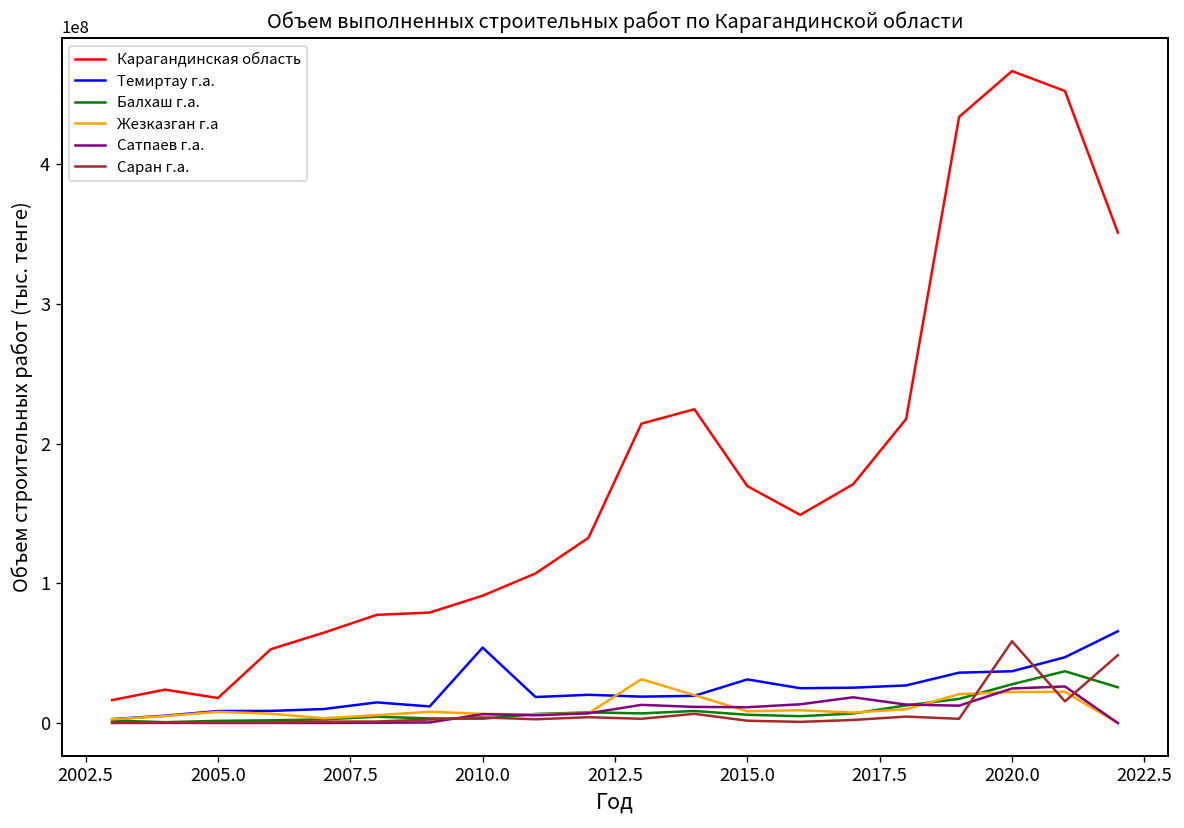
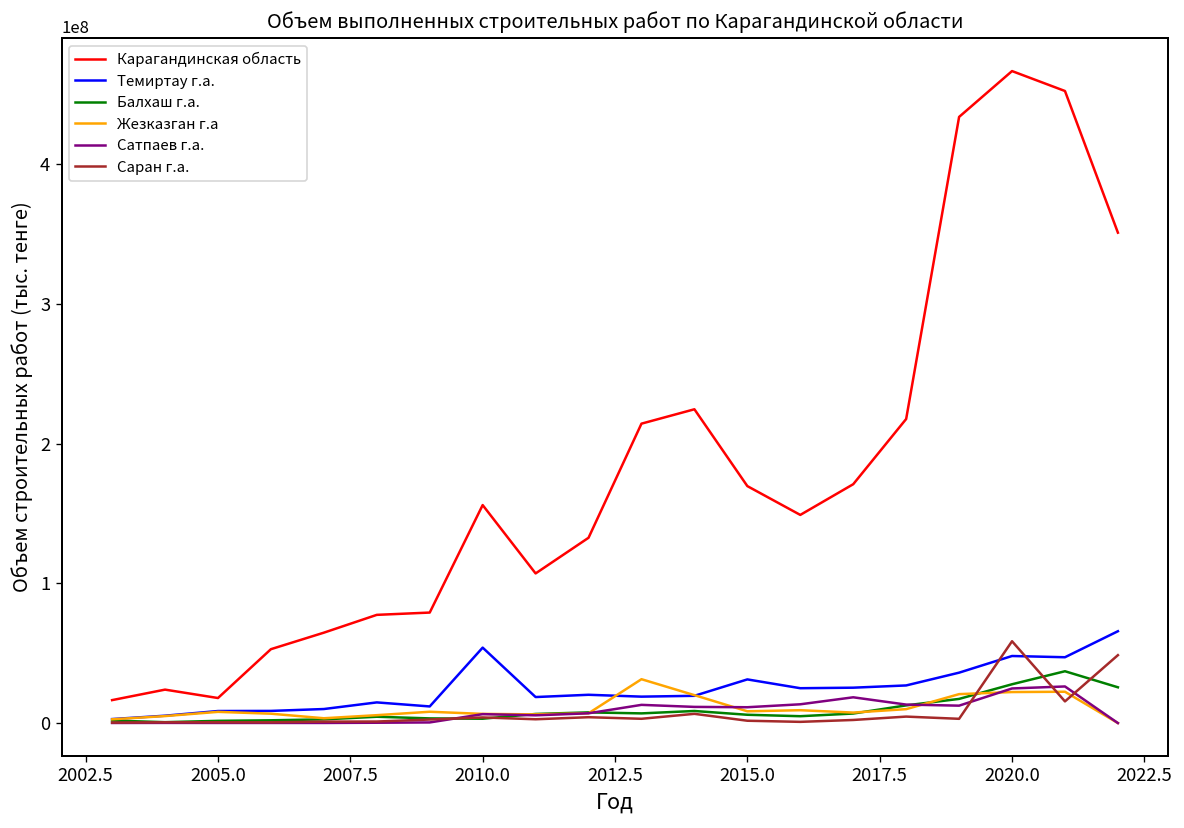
Карагандинская область, 2010.0: 91000000 -> 156000000
Темиртау г.а., 2020.0: 37000000 -> 48000000
